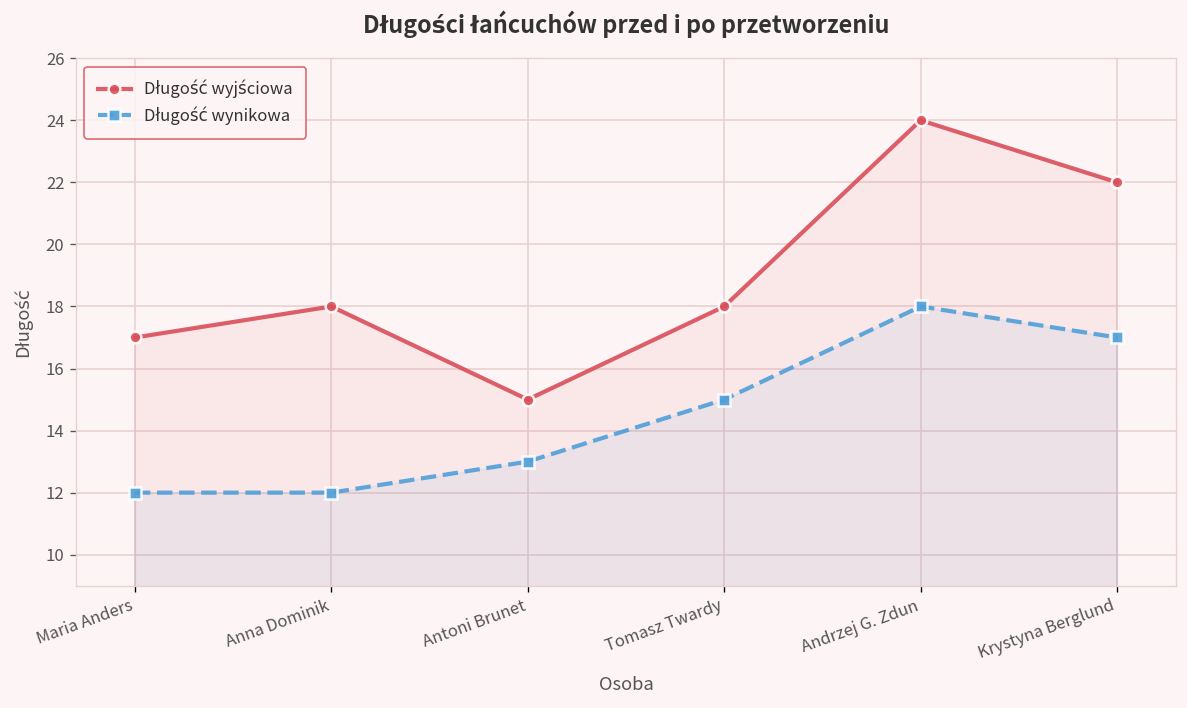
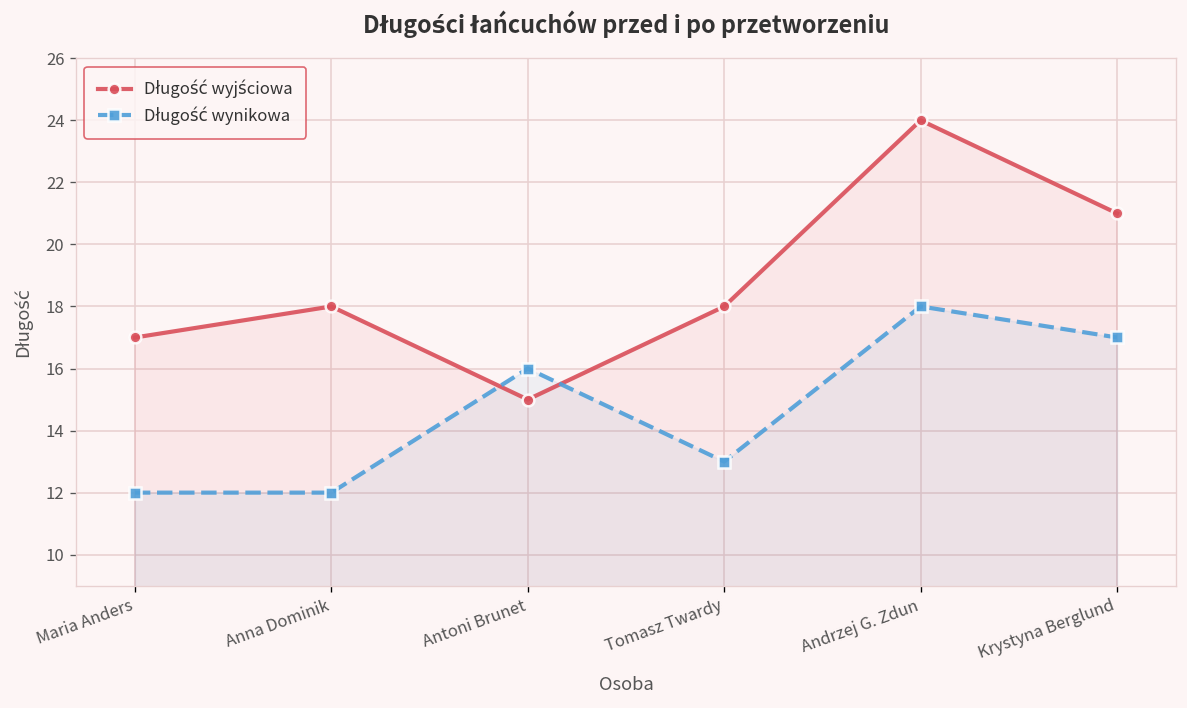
Długość wynikowa, Antoni Brunet: 13 -> 16
Długość wynikowa, Tomasz Twardy: 15 -> 13
Długość wyjściowa, Krystyna Berglund: 22 -> 21
